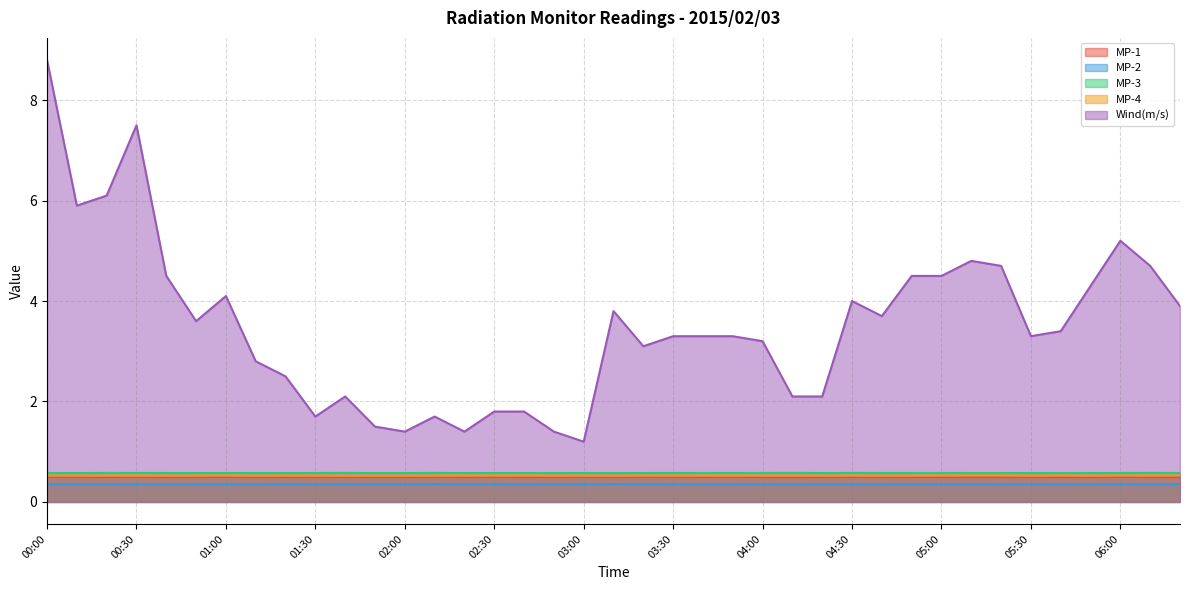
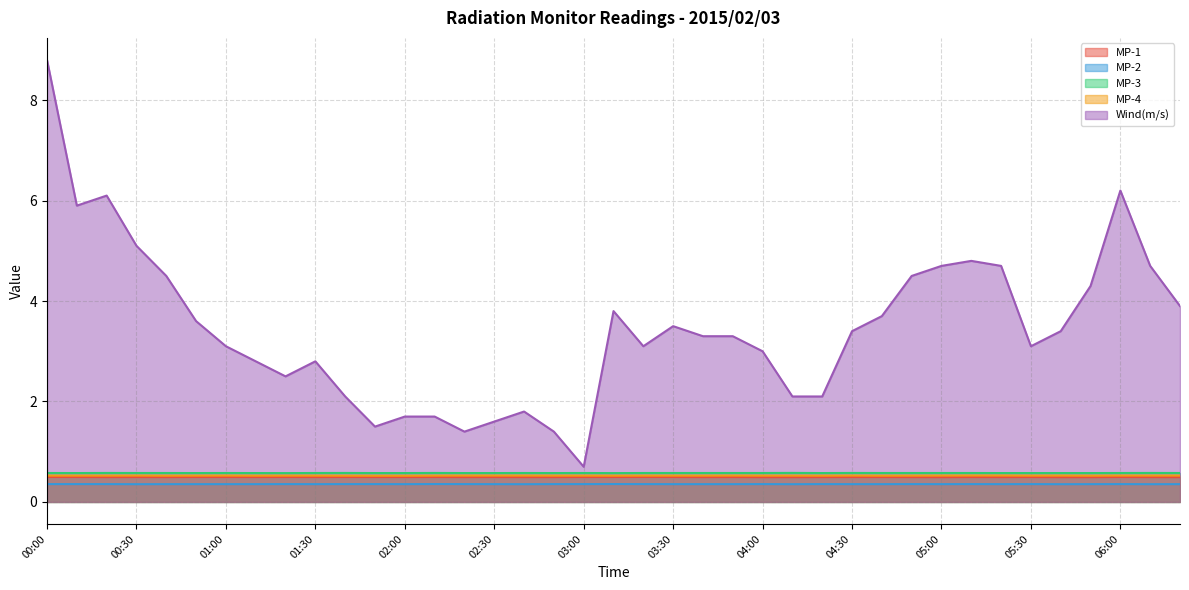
Wind(m/s), 00:30: 7.5 -> 5.1
Wind(m/s), 01:00: 4.1 -> 3.1
Wind(m/s), 01:30: 1.7 -> 2.8
Wind(m/s), 02:00: 1.4 -> 1.7
Wind(m/s), 02:30: 1.8 -> 1.6
Wind(m/s), 03:00: 1.2 -> 0.7
Wind(m/s), 03:30: 3.3 -> 3.5
Wind(m/s), 04:00: 3.2 -> 3.0
Wind(m/s), 04:30: 4.0 -> 3.4
Wind(m/s), 05:00: 4.5 -> 4.7
Wind(m/s), 05:30: 3.3 -> 3.1
Wind(m/s), 06:00: 5.2 -> 6.2
